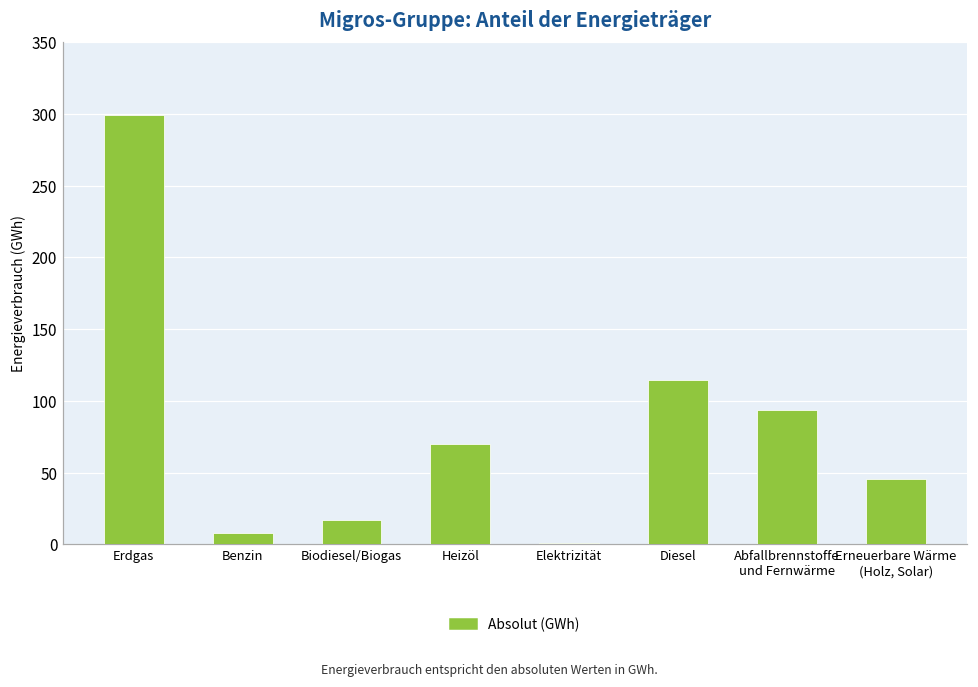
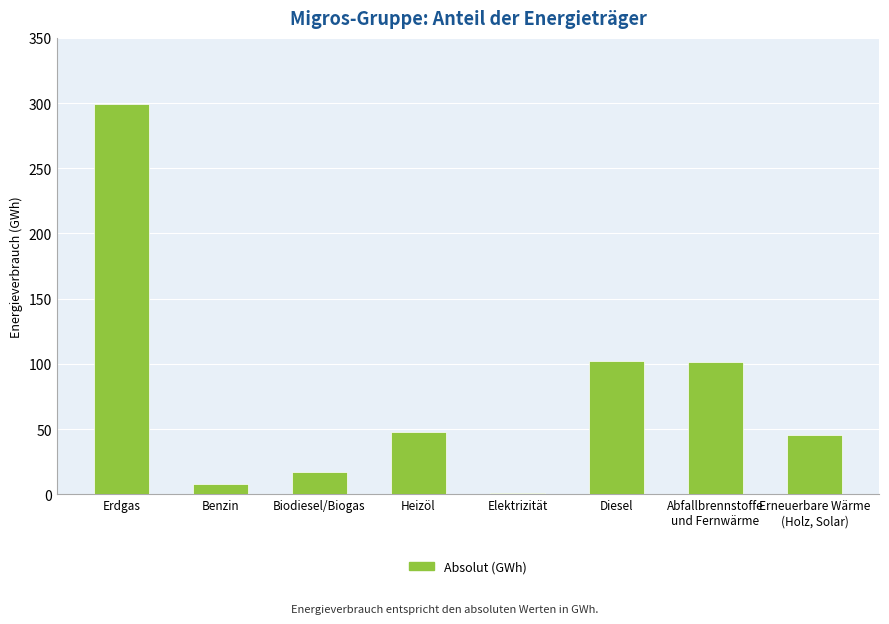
Heizöl: 70 -> 48
Diesel: 115 -> 103
Abfallbrennstoffe und Fernwärme: 94 -> 101
